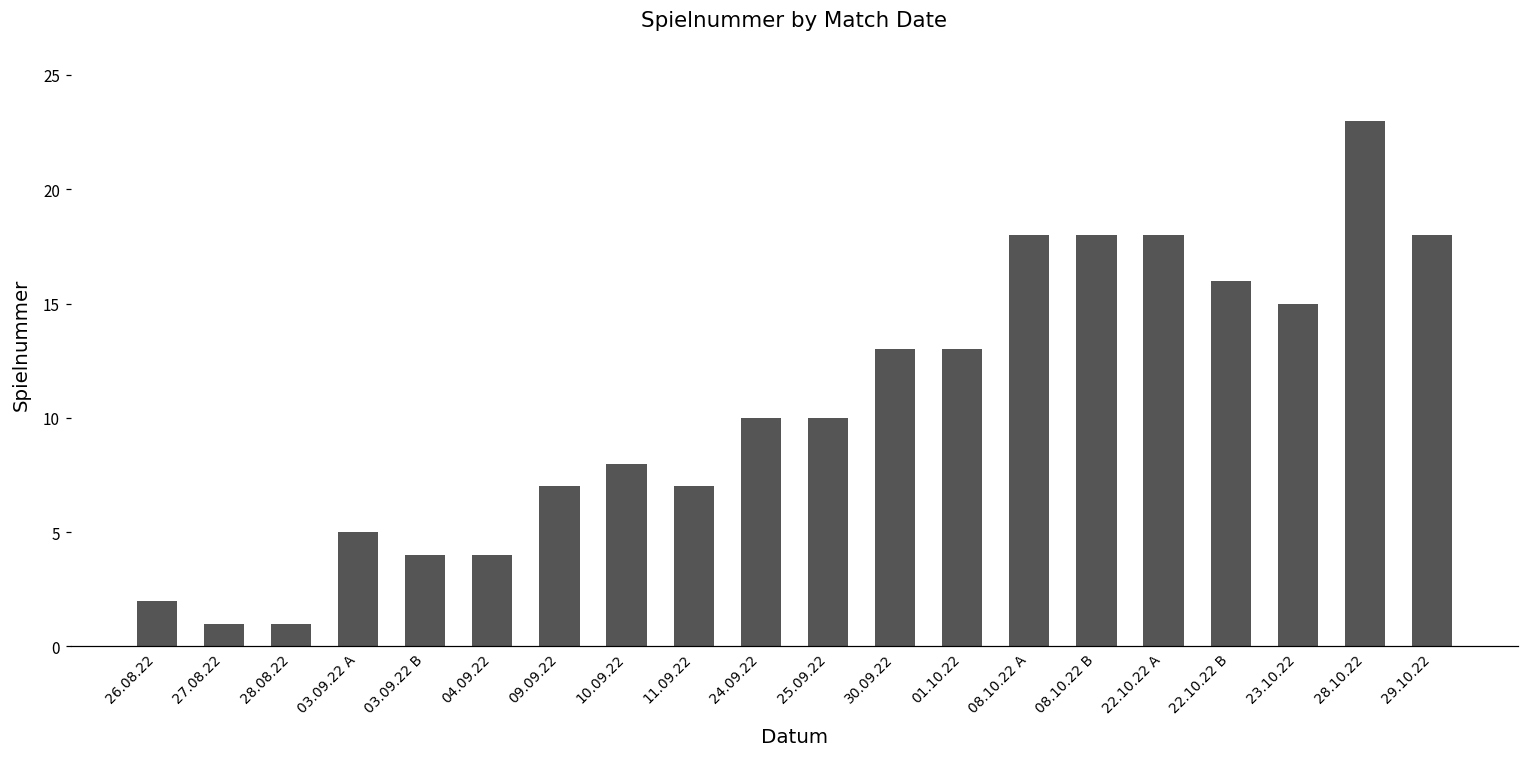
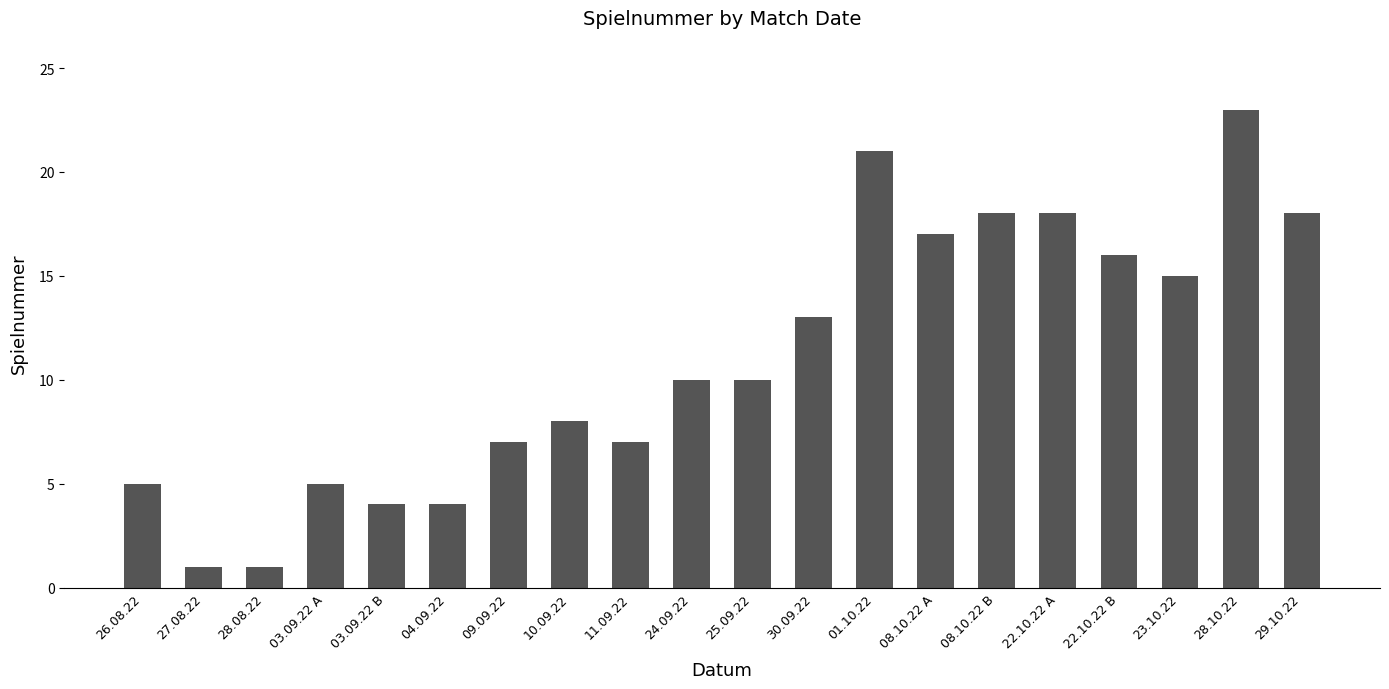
26.08.22: 2 -> 5
01.10.22: 13 -> 21
08.10.22 A: 18 -> 17
